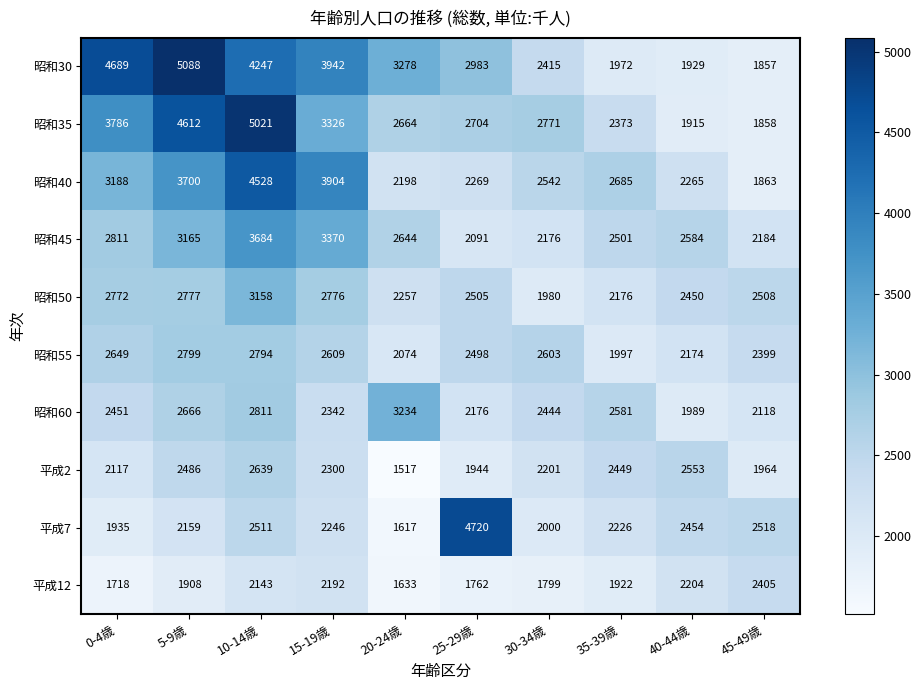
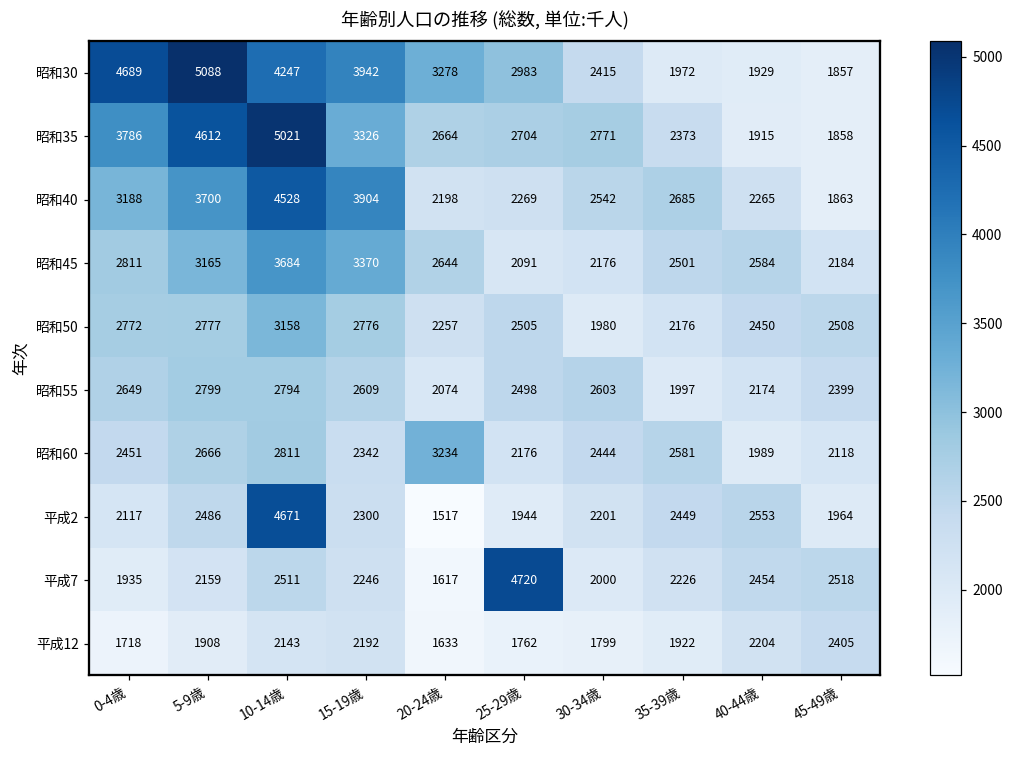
平成2, 10-14歳: 2639 -> 4671
